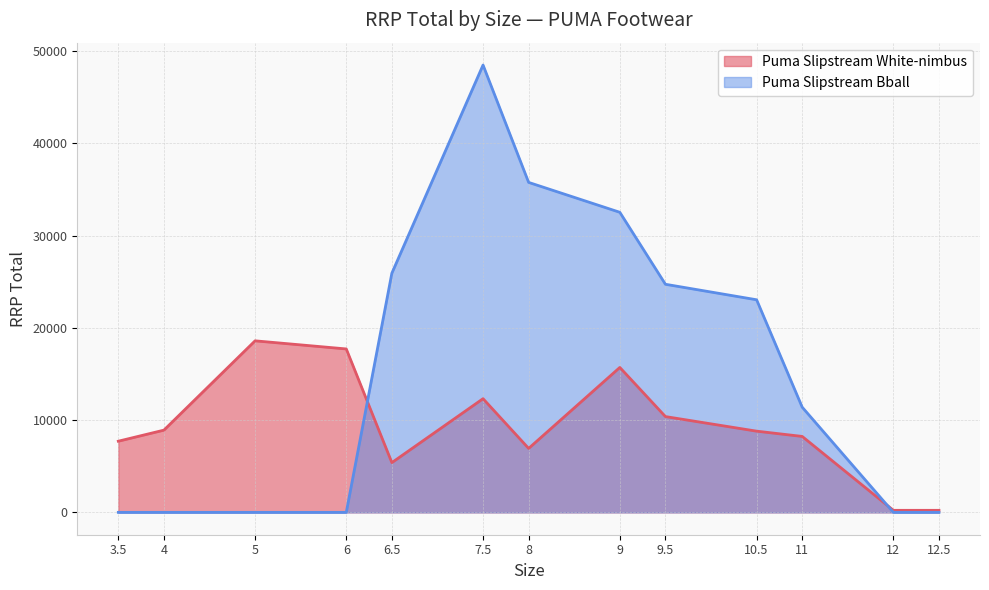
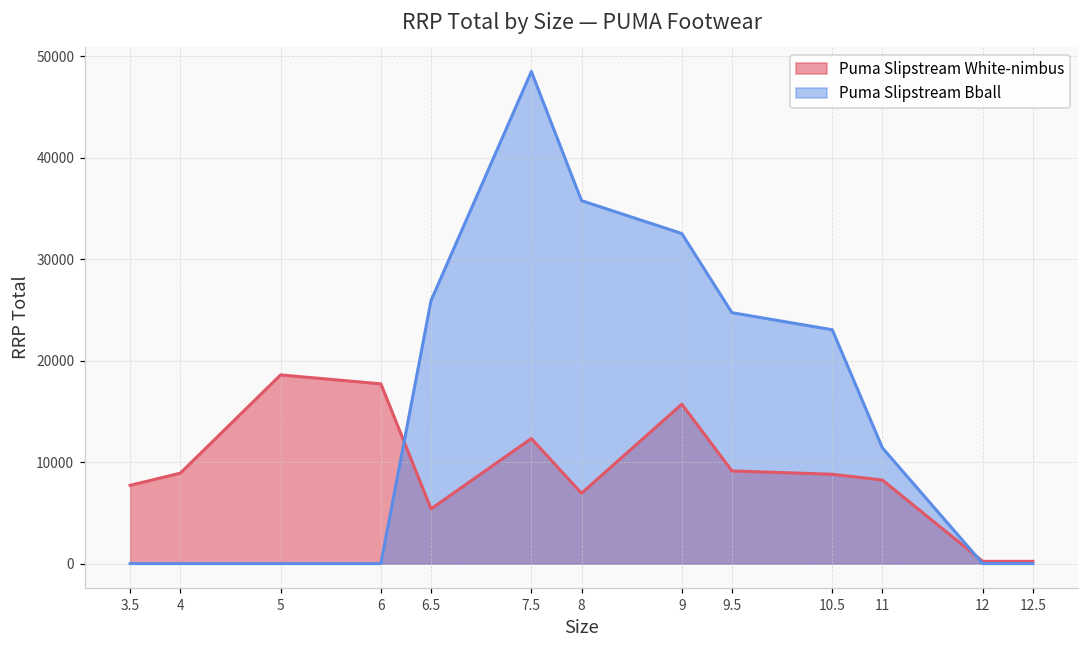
Puma Slipstream White-nimbus, 9.5: 10000 -> 9000
